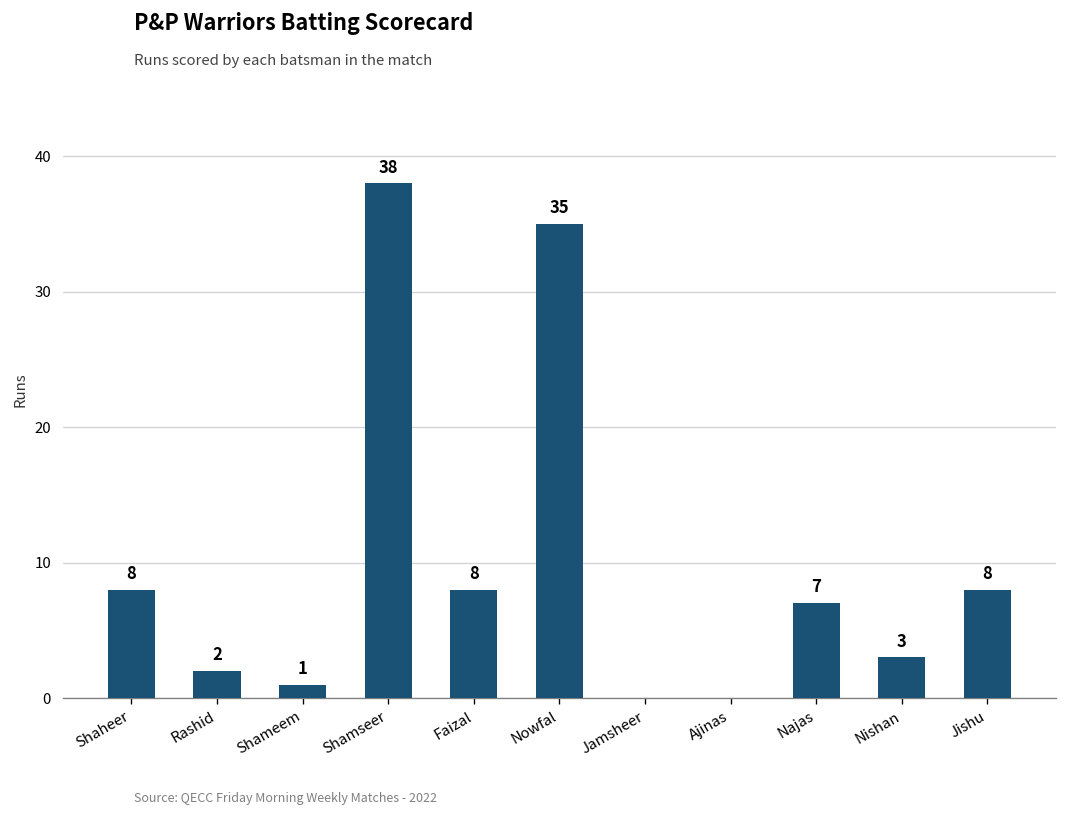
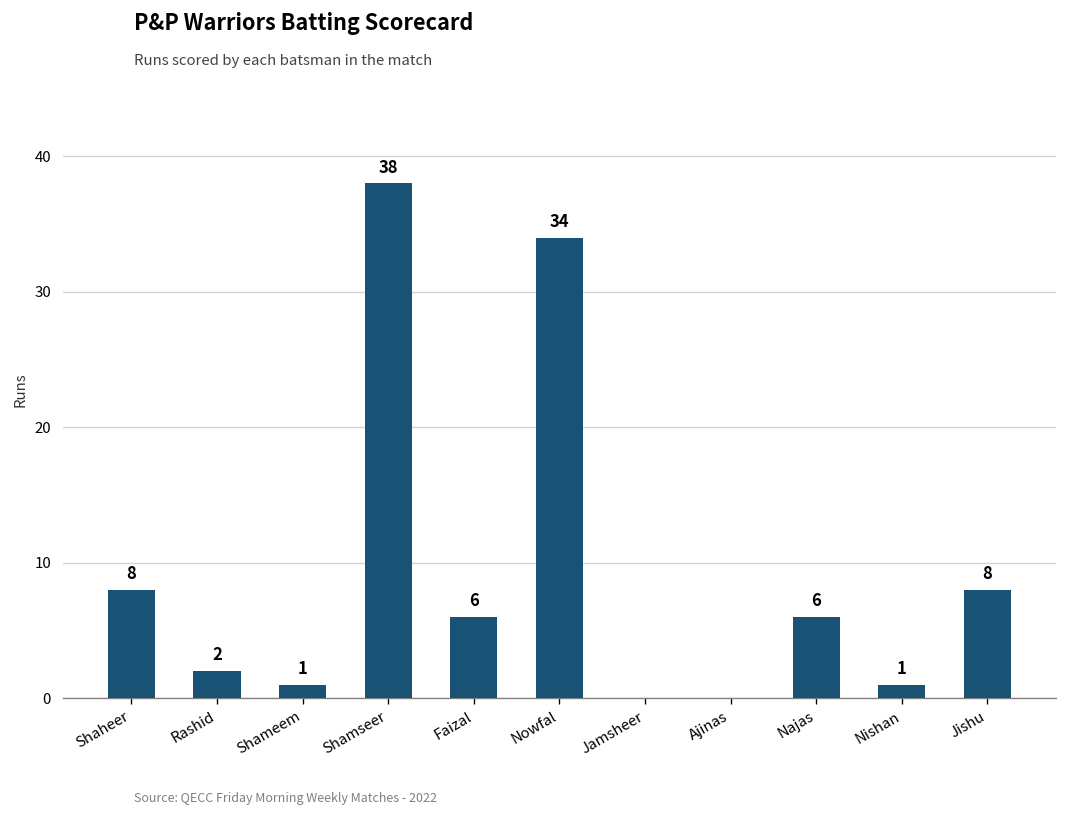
Faizal: 8 -> 6
Nowfal: 35 -> 34
Najas: 7 -> 6
Nishan: 3 -> 1
